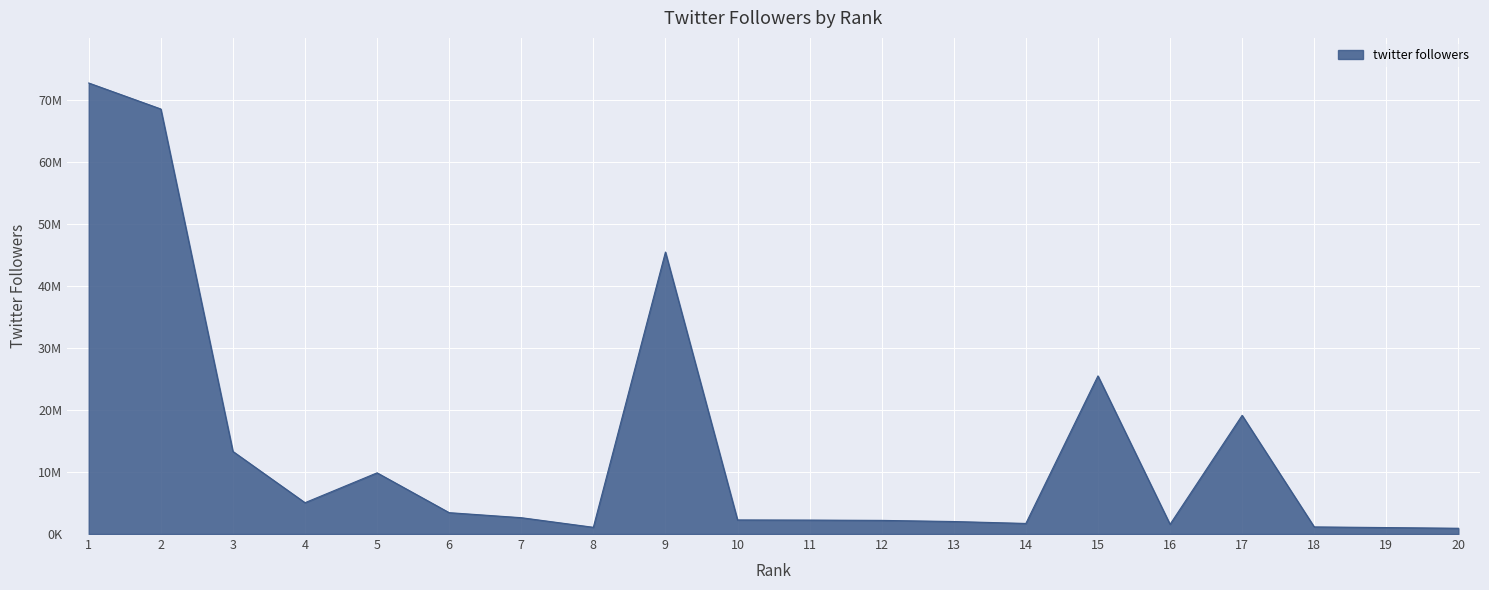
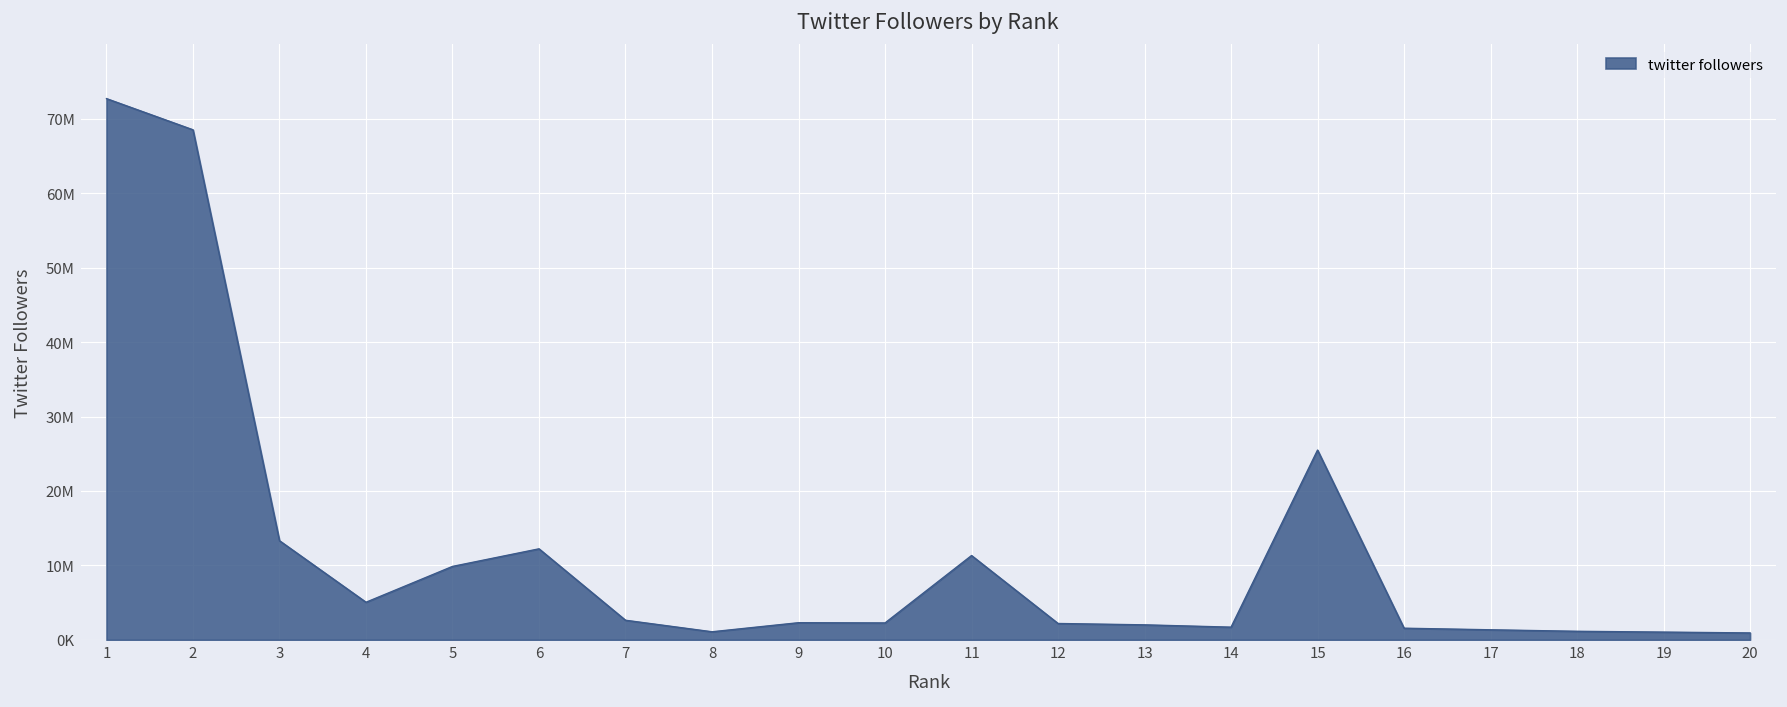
6: 3000000 -> 12000000
9: 45000000 -> 2000000
11: 2000000 -> 11000000
17: 19000000 -> 1000000
